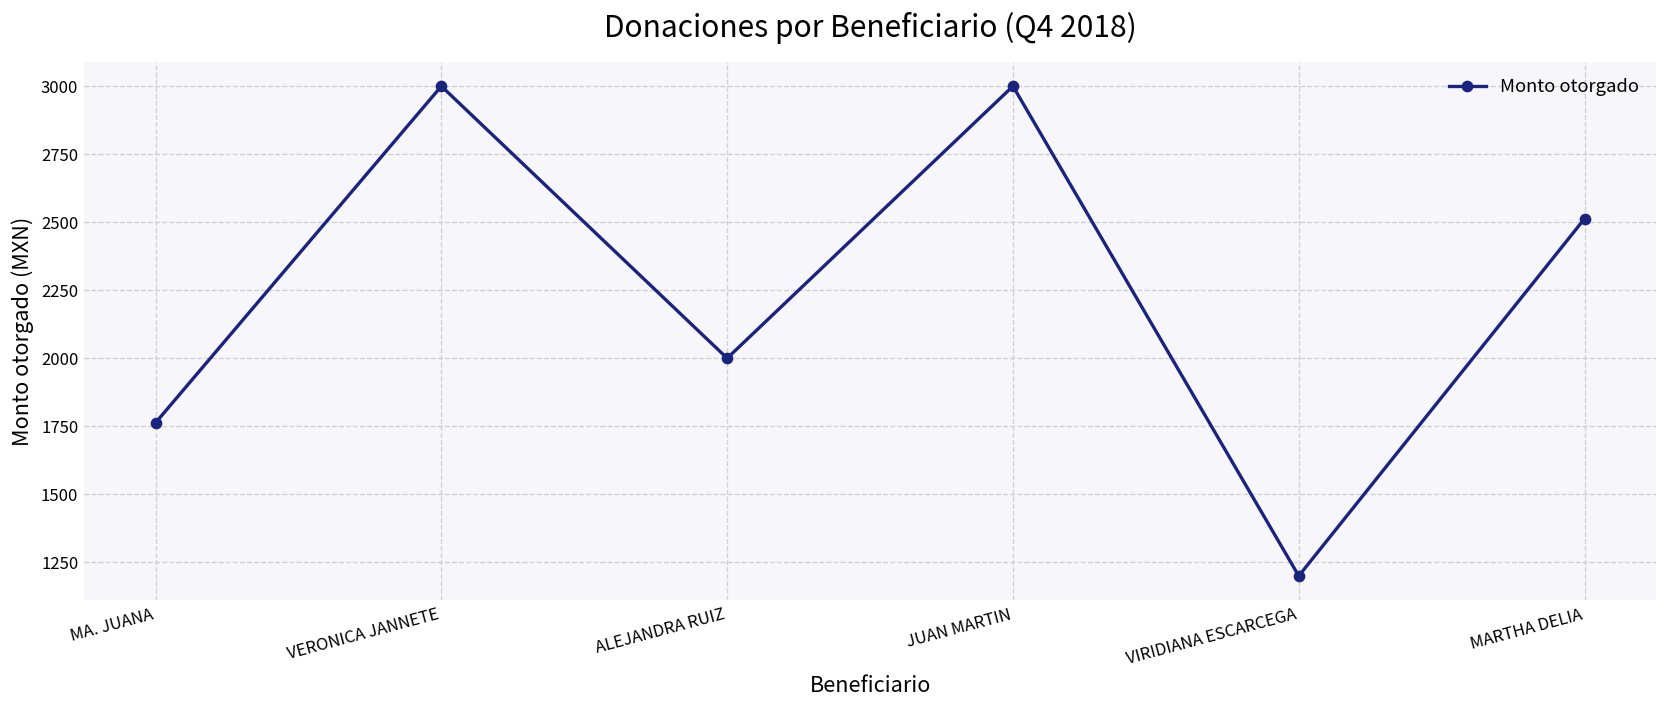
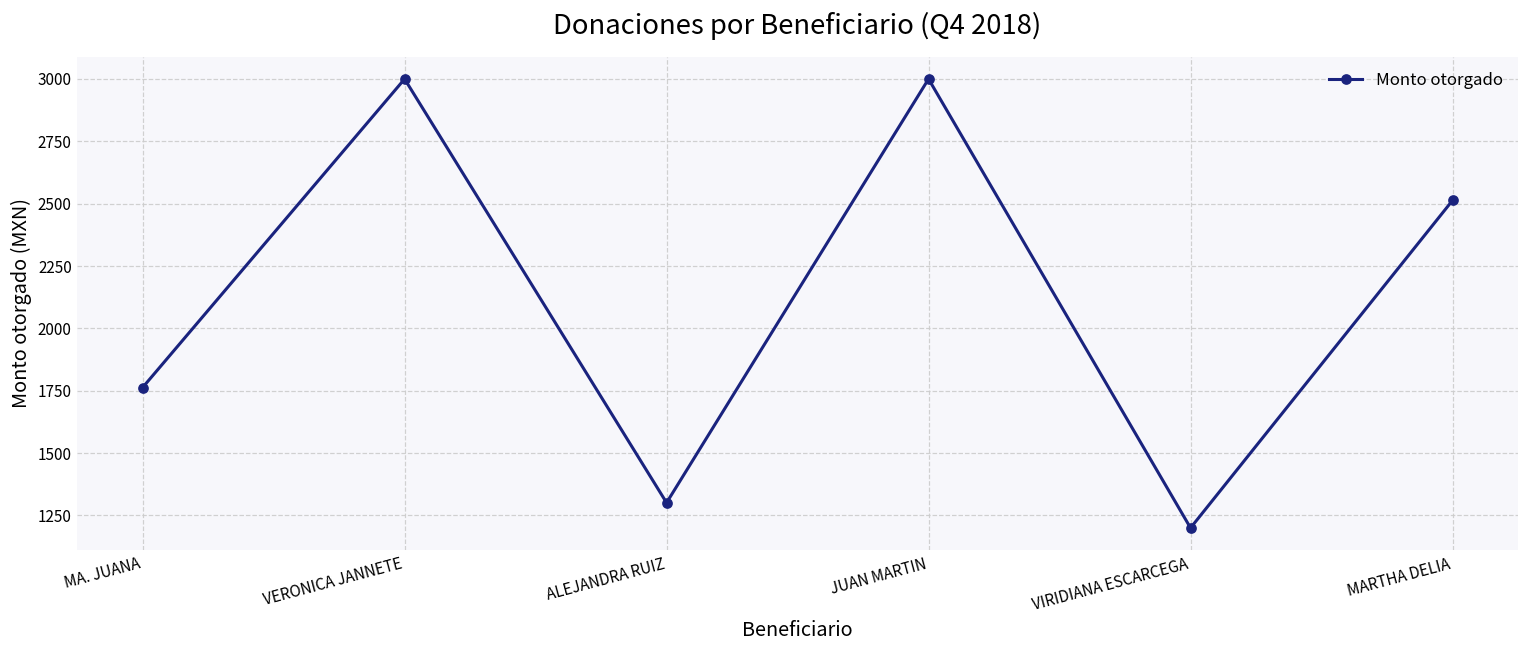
ALEJANDRA RUIZ: 2000 -> 1300
